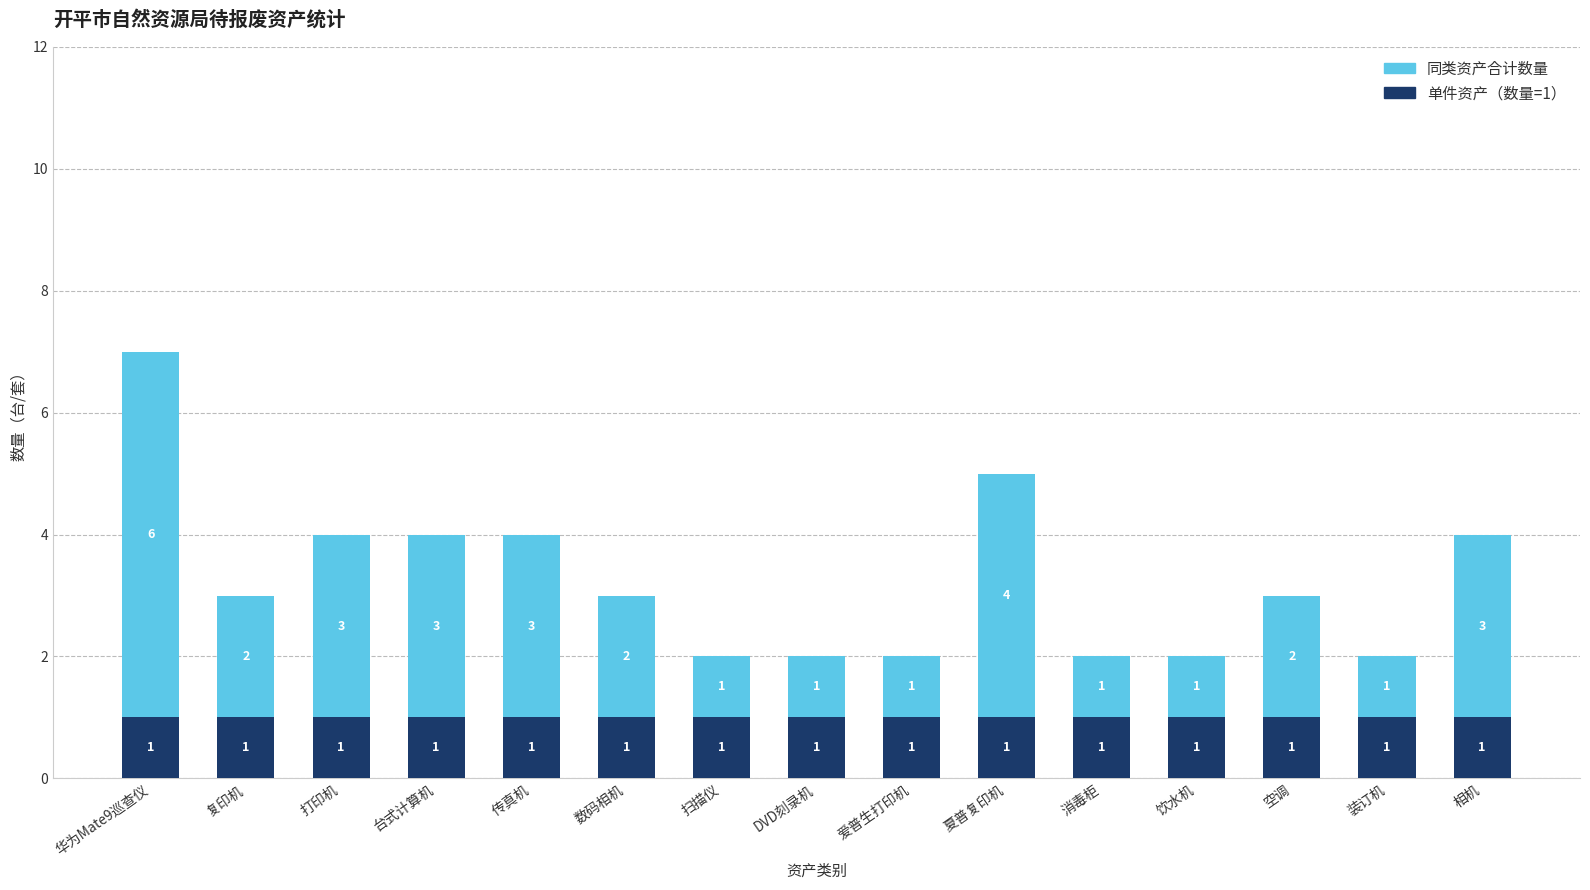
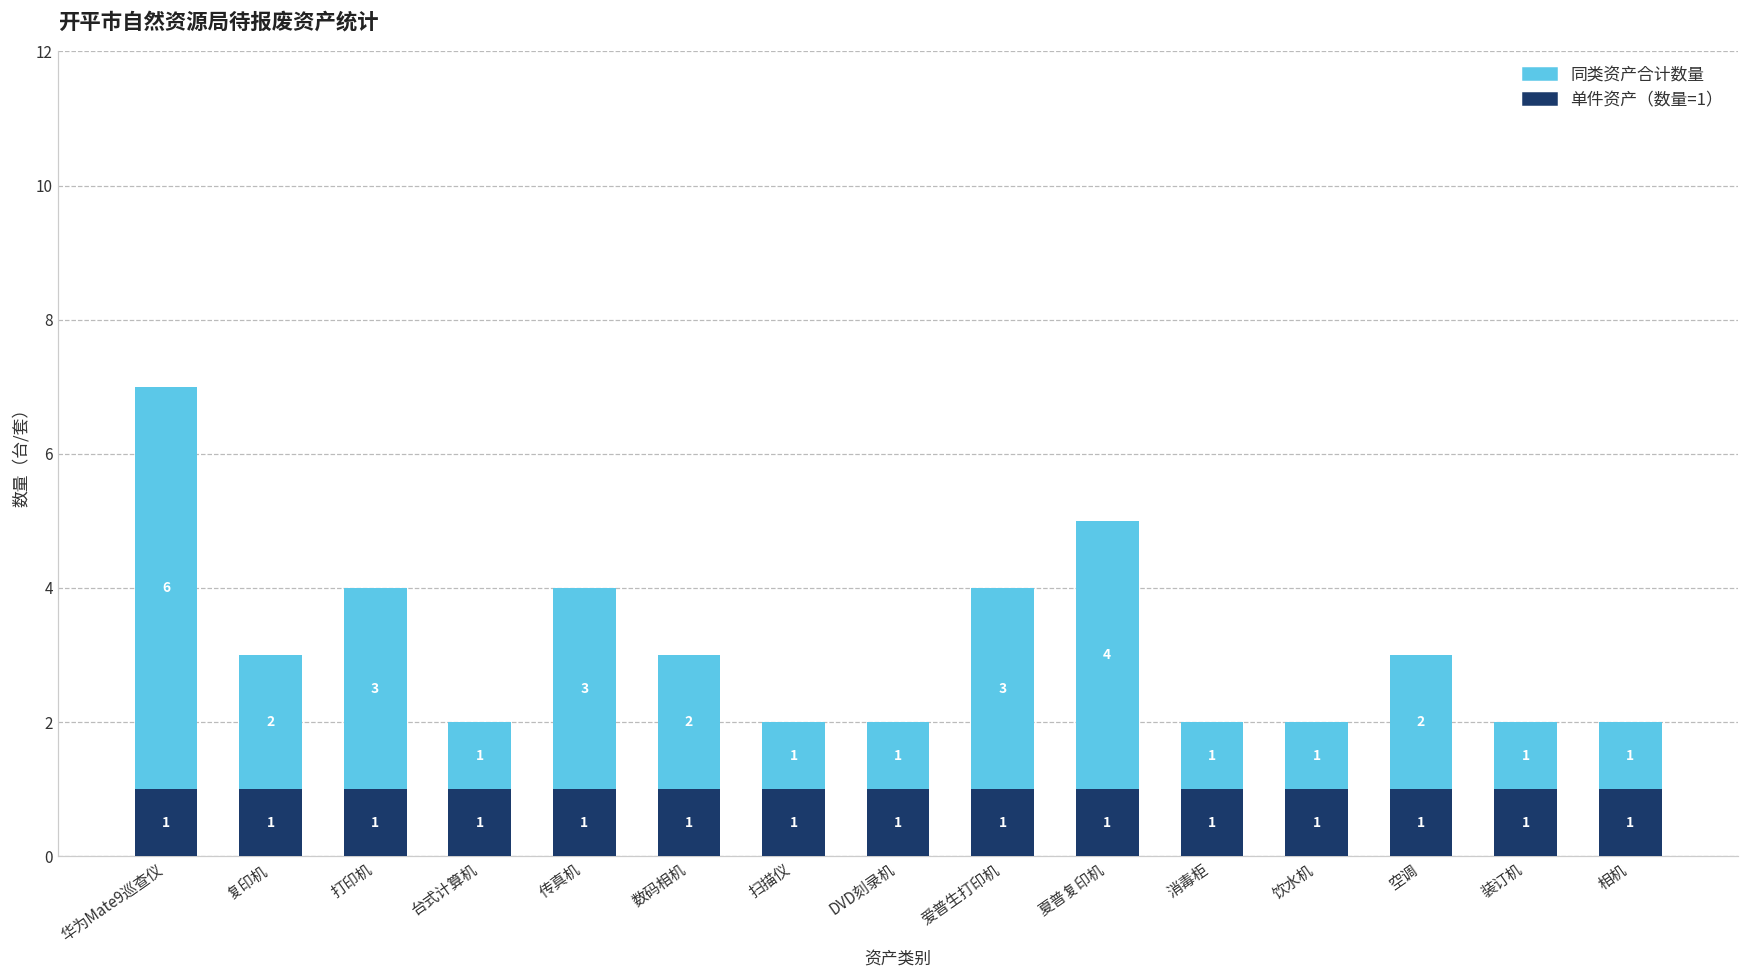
同类资产合计数量, 台式计算机: 3 -> 1
同类资产合计数量, 爱普生打印机: 1 -> 3
同类资产合计数量, 相机: 3 -> 1
